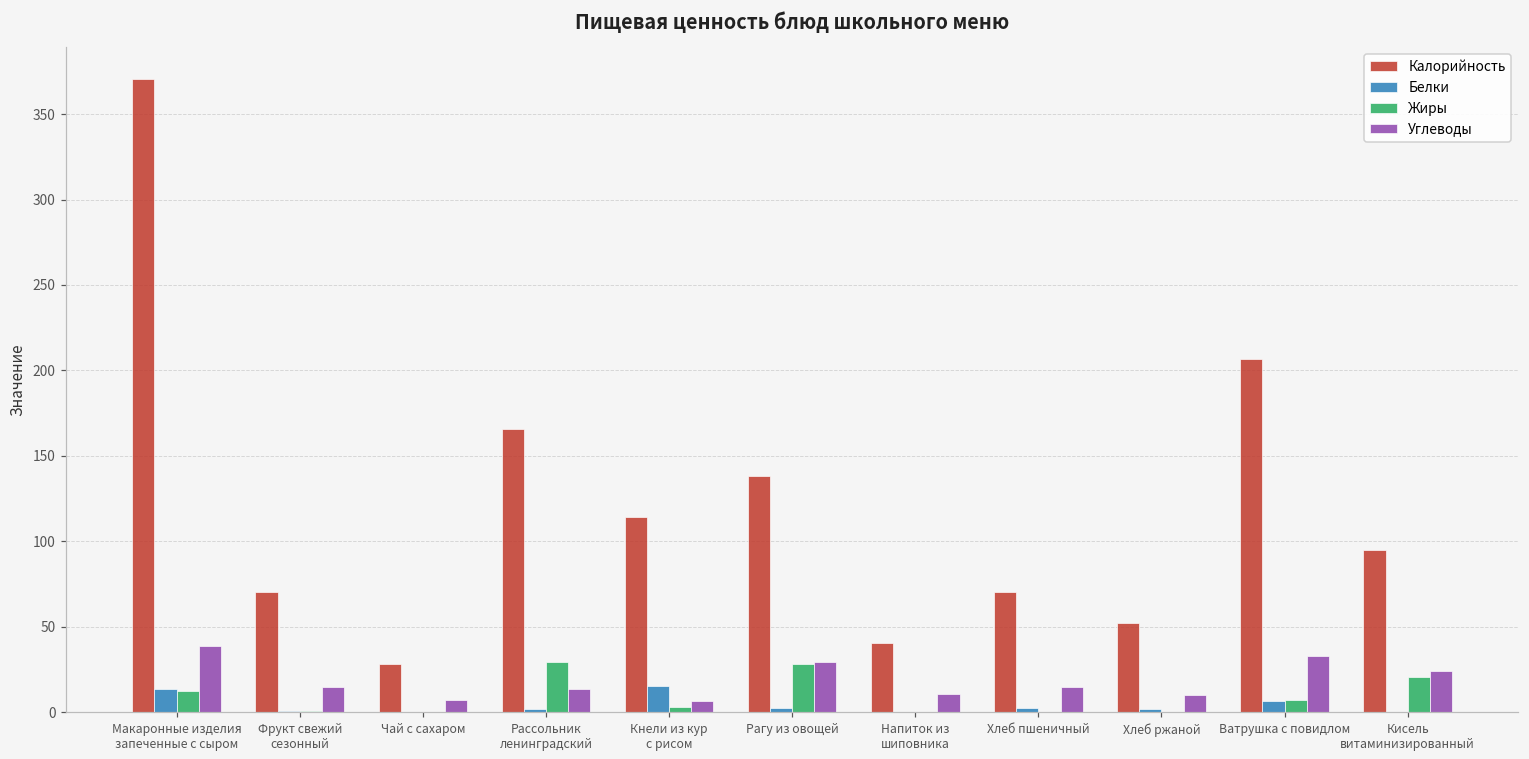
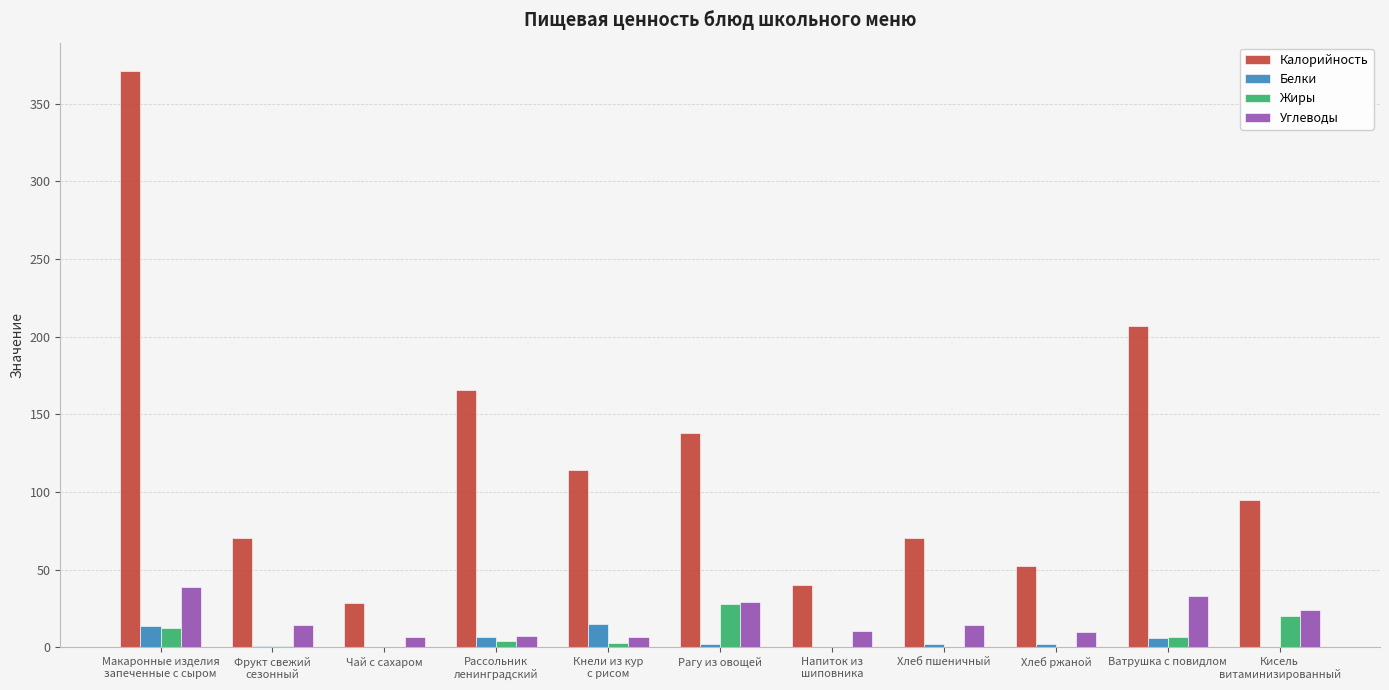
Белки, Рассольник ленинградский: 2 -> 7
Жиры, Рассольник ленинградский: 29 -> 4
Углеводы, Рассольник ленинградский: 14 -> 7
